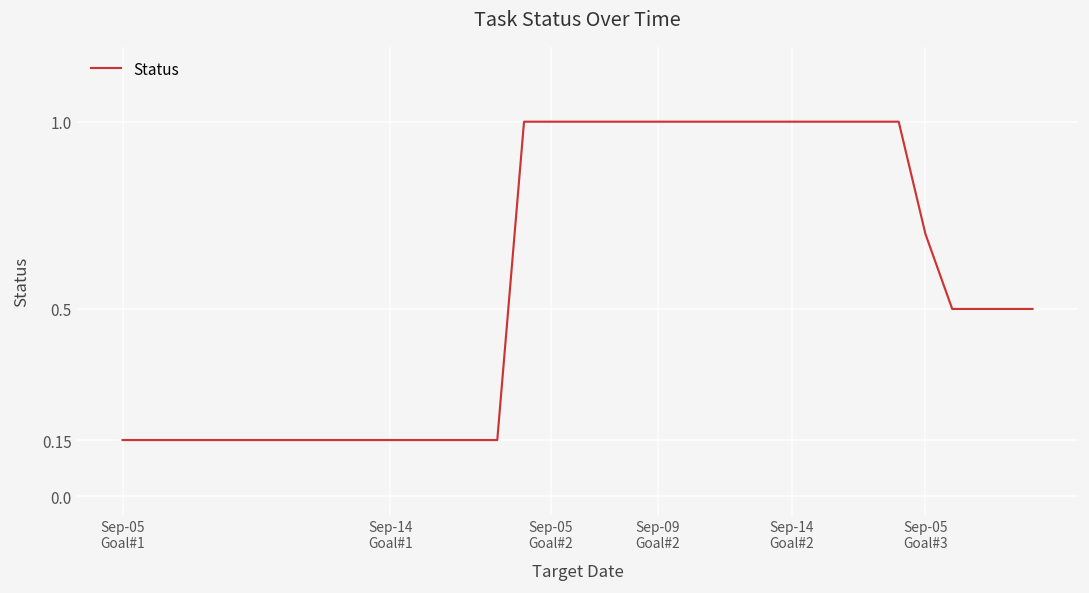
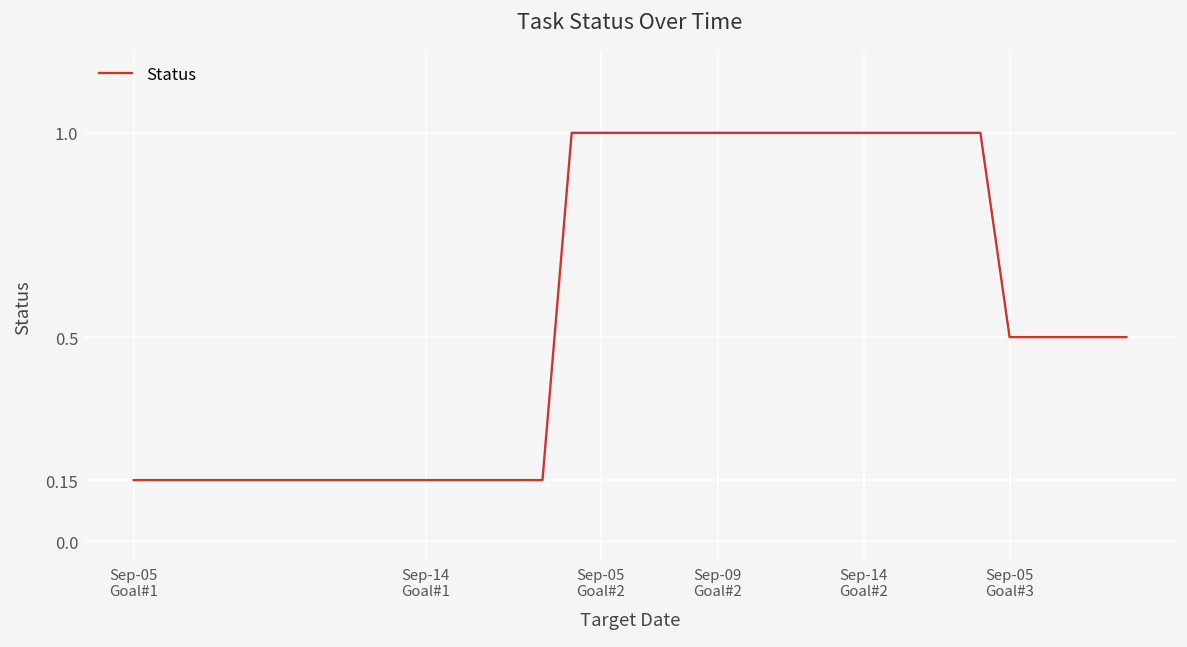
Sep-05 Goal#3: 0.7 -> 0.5
